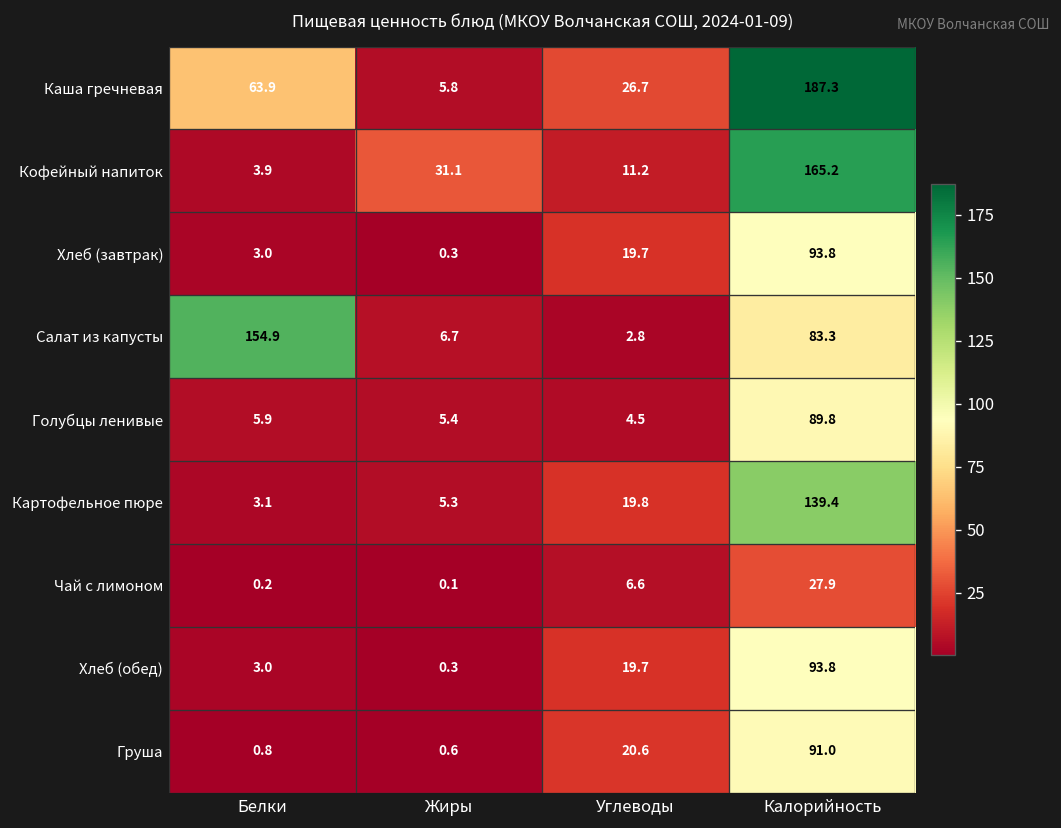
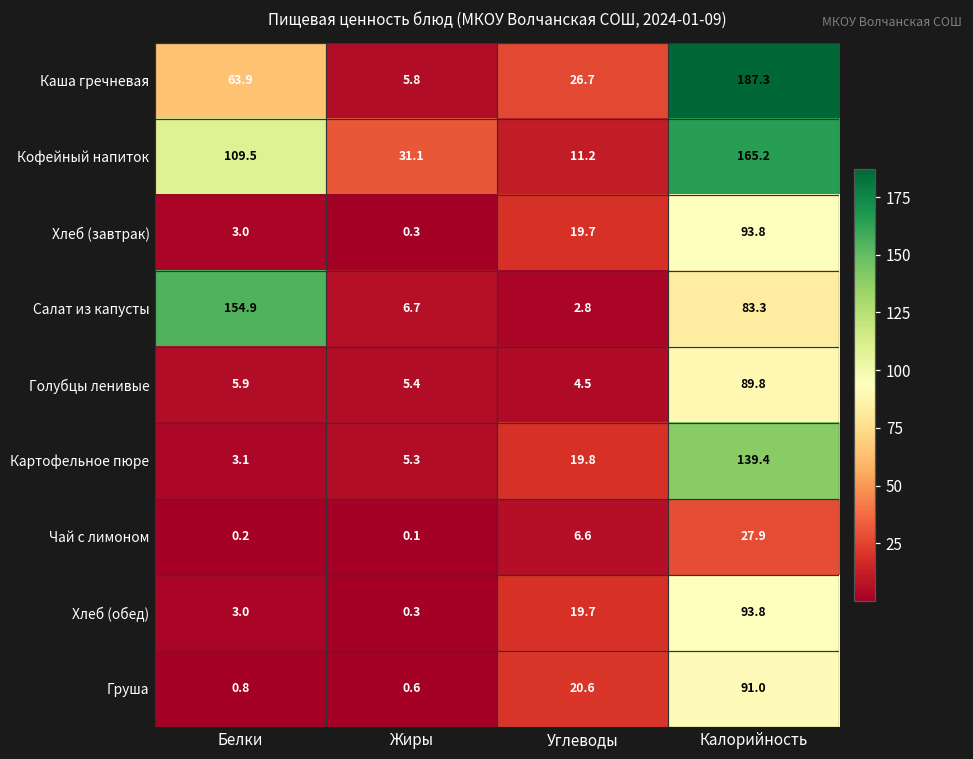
Кофейный напиток, Белки: 3.9 -> 109.5
